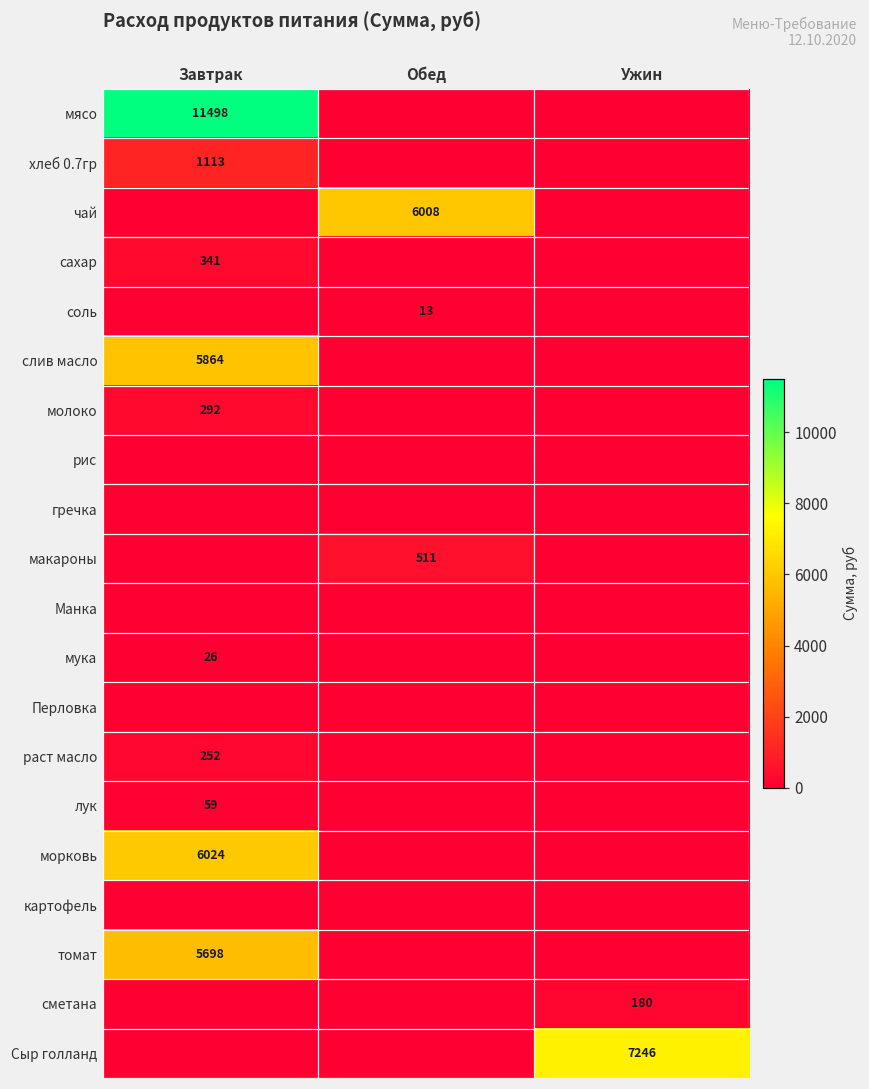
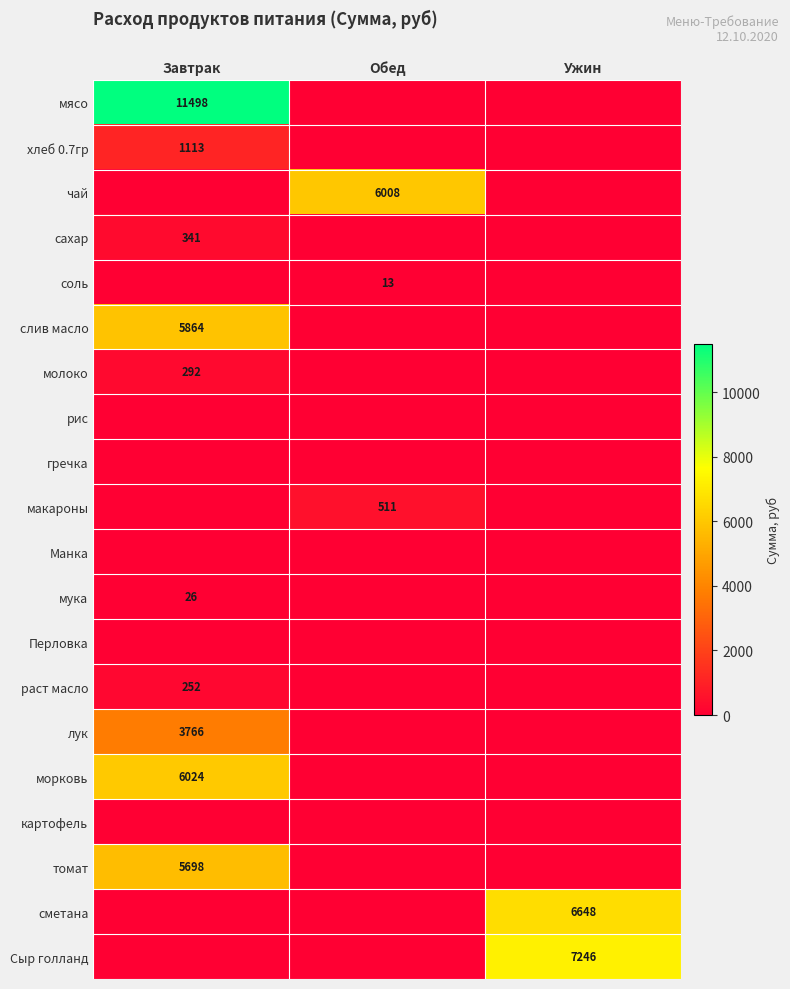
лук, Завтрак: 59 -> 3766
сметана, Ужин: 180 -> 6648
